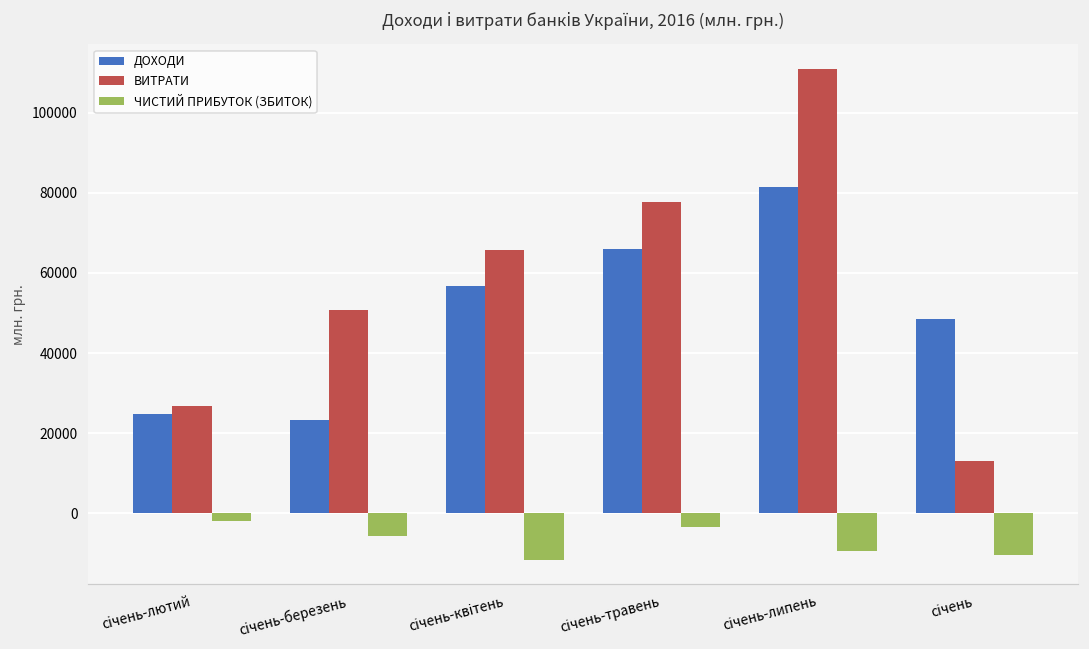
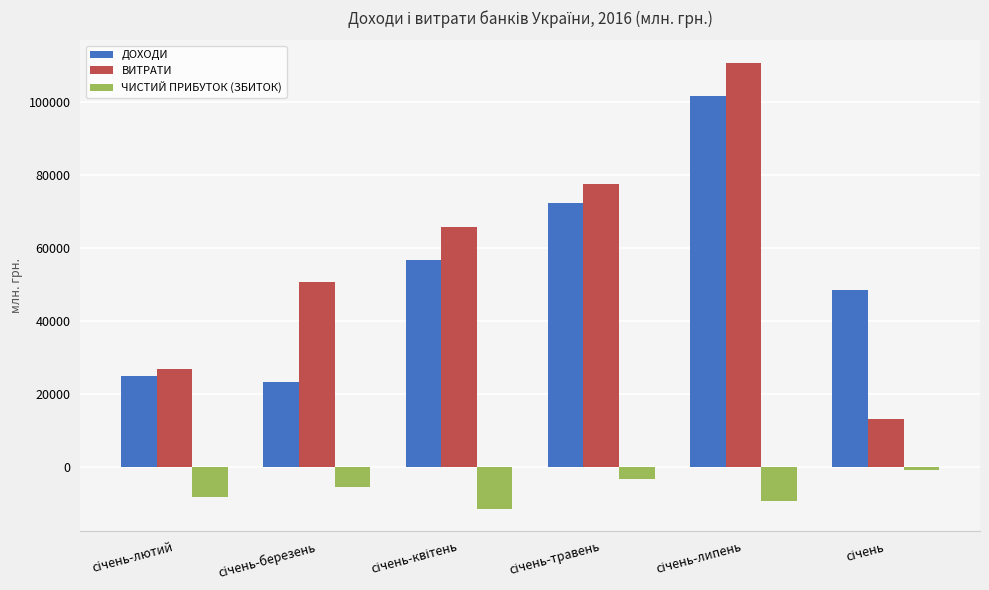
ЧИСТИЙ ПРИБУТОК (ЗБИТОК), січень-лютий: -2000 -> -8000
ДОХОДИ, січень-травень: 66000 -> 72000
ДОХОДИ, січень-липень: 82000 -> 102000
ЧИСТИЙ ПРИБУТОК (ЗБИТОК), січень: -10000 -> -1000
